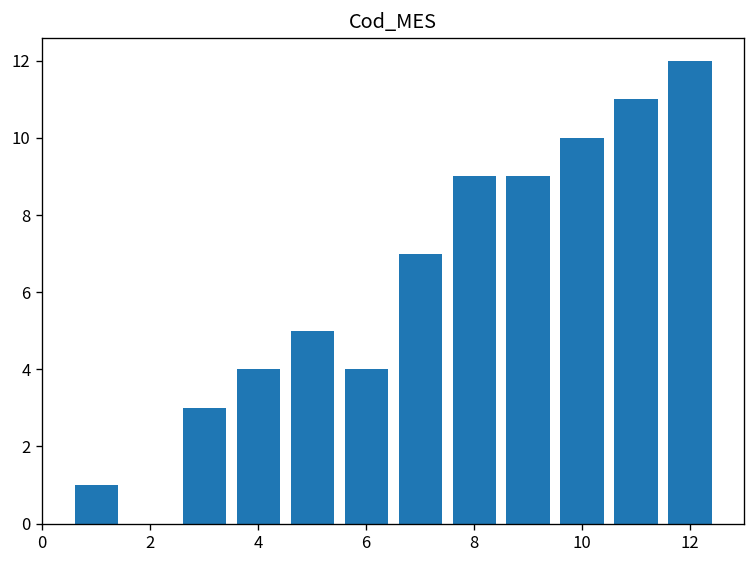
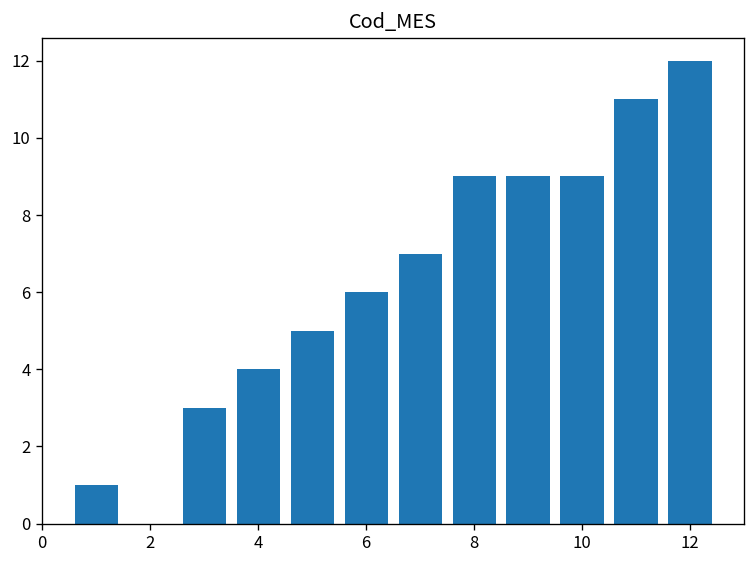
6: 4 -> 6
10: 10 -> 9
